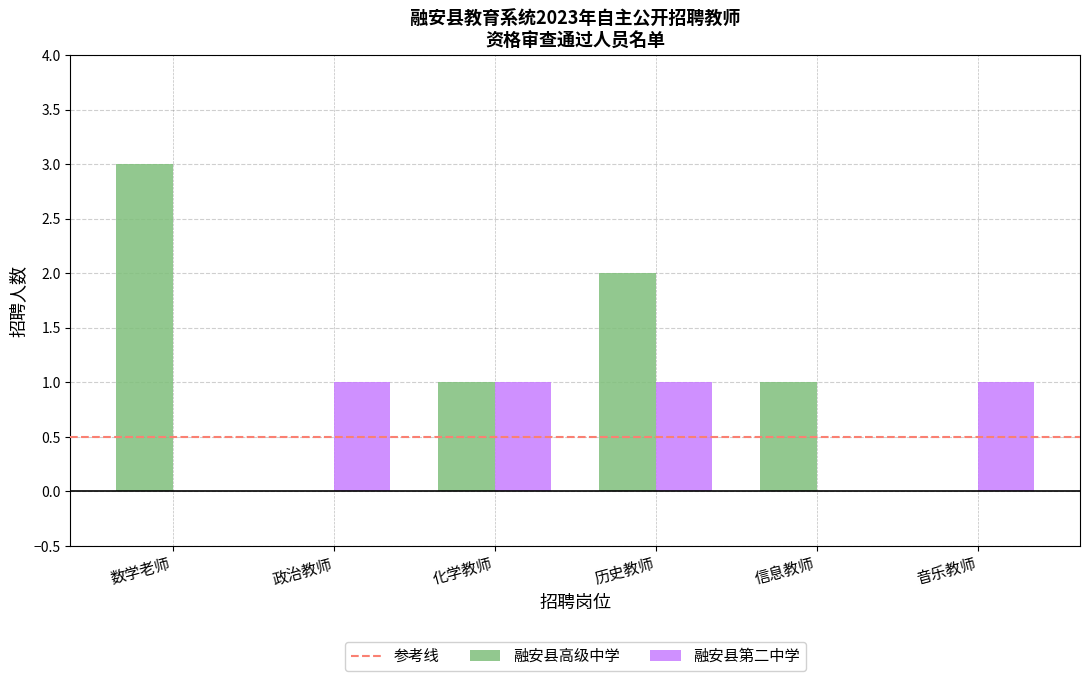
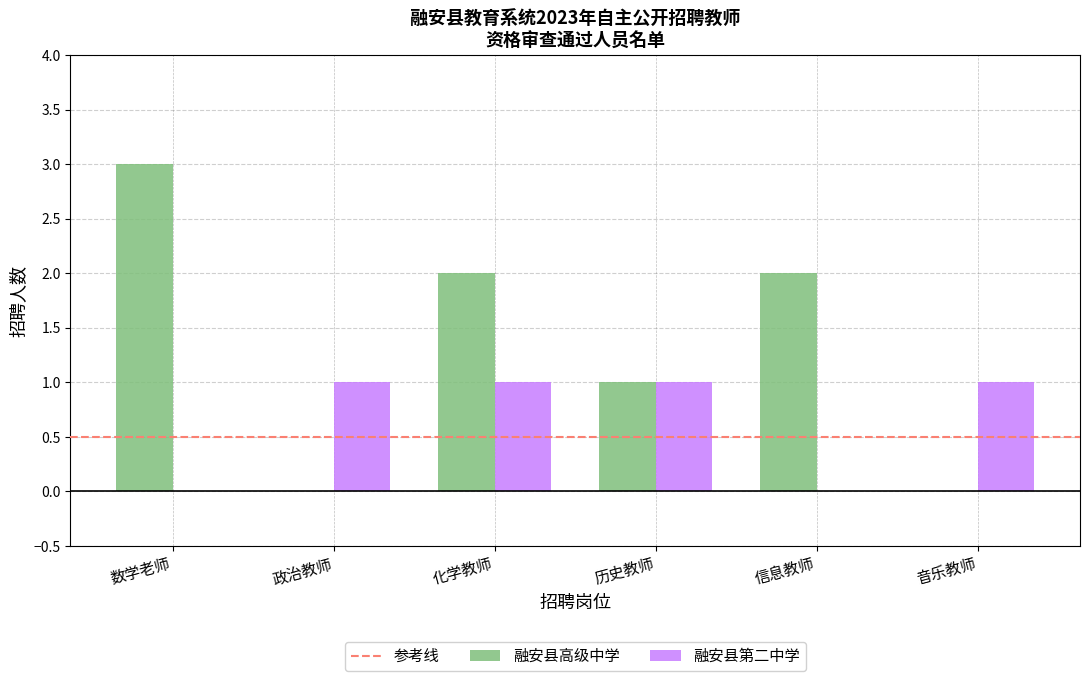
融安县高级中学, 化学教师: 1 -> 2
融安县高级中学, 历史教师: 2 -> 1
融安县高级中学, 信息教师: 1 -> 2
